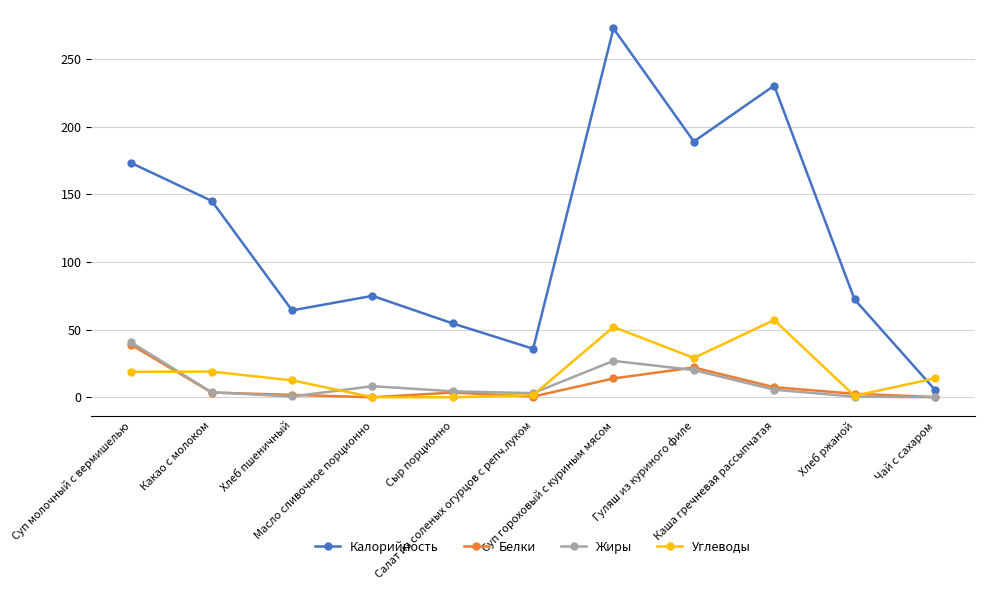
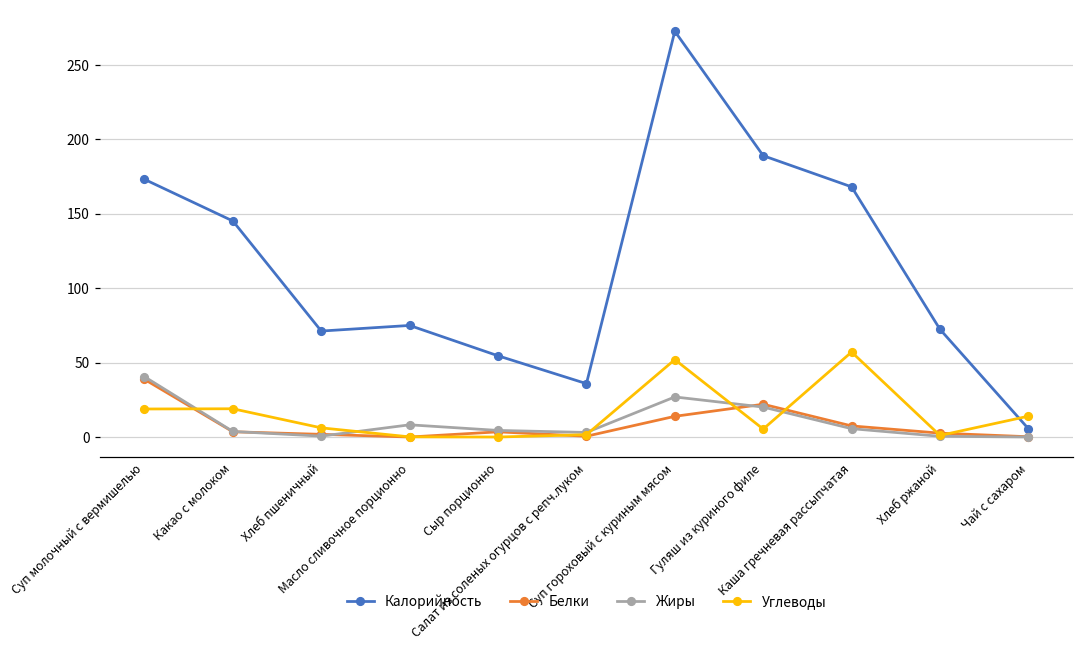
Калорийность, Хлеб пшеничный: 64 -> 71
Углеводы, Хлеб пшеничный: 13 -> 6
Углеводы, Гуляш из куриного филе: 29 -> 5
Калорийность, Каша гречневая рассыпчатая: 230 -> 168
